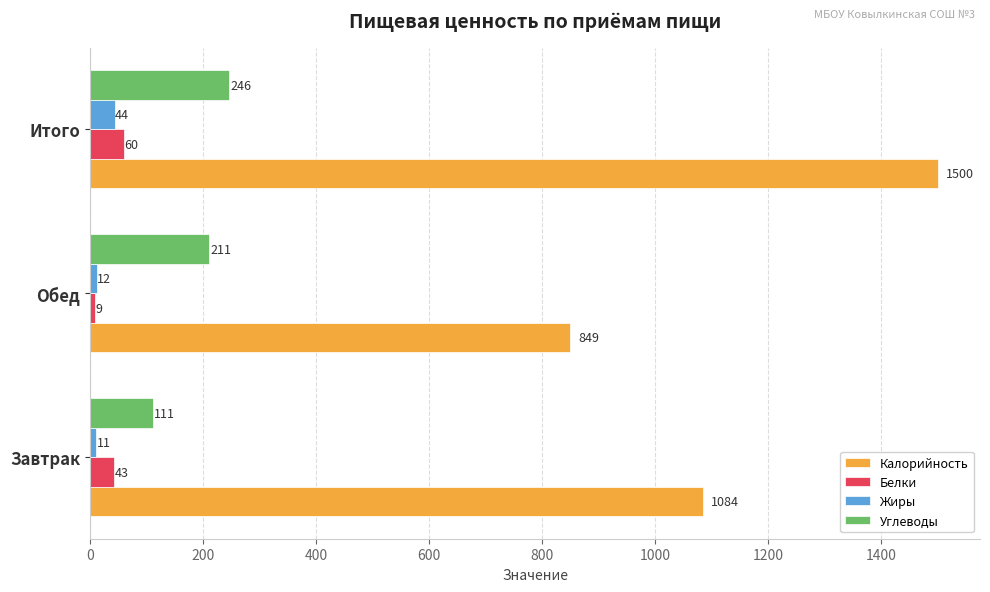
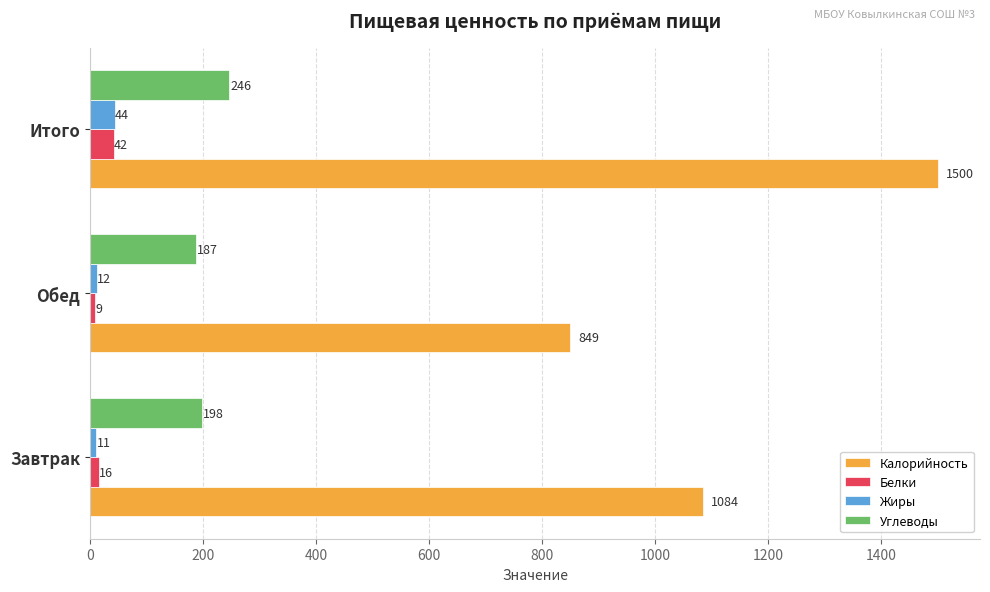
Белки, Итого: 60 -> 42
Углеводы, Обед: 211 -> 187
Углеводы, Завтрак: 111 -> 198
Белки, Завтрак: 43 -> 16
